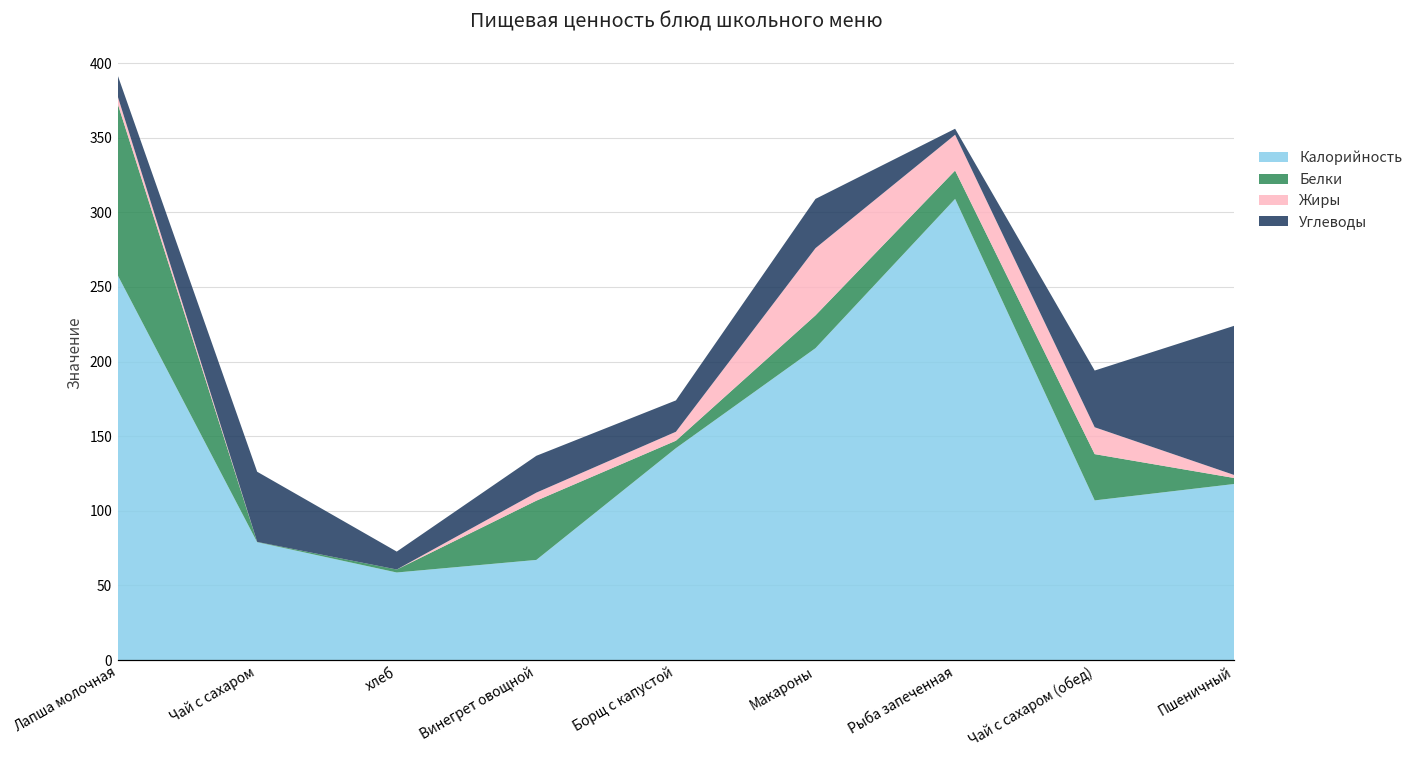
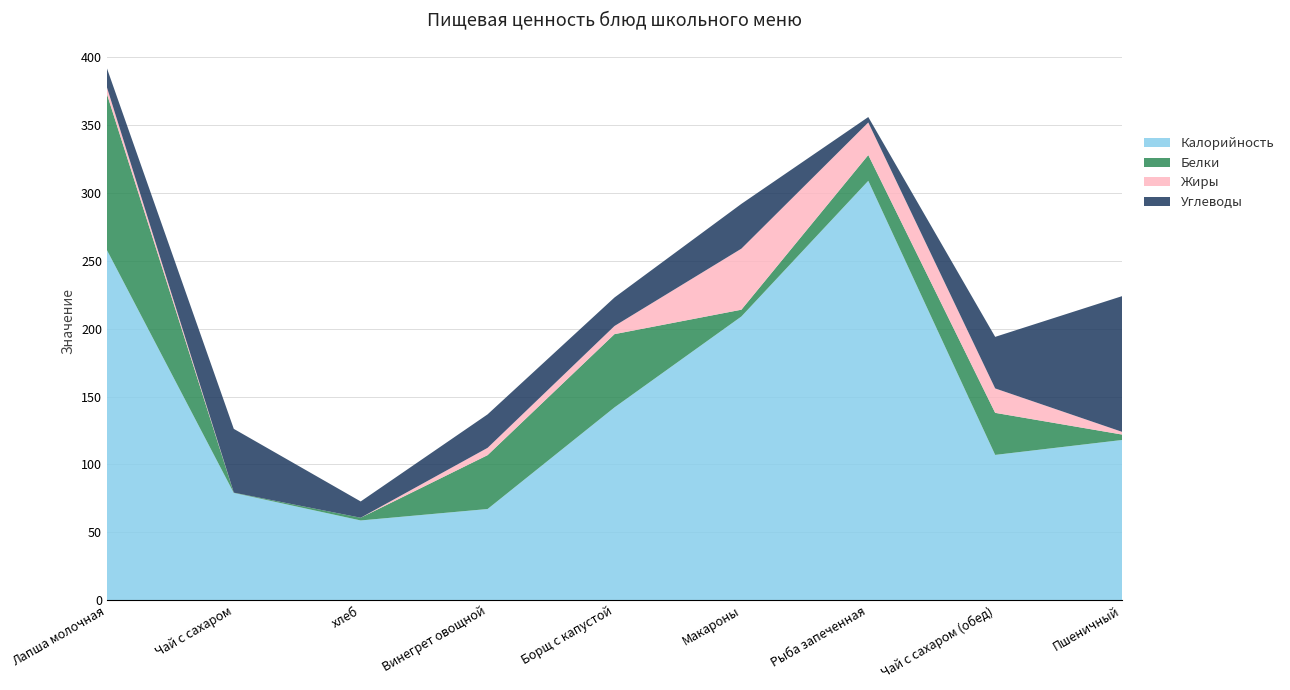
Белки, Борщ с капустой: 5 -> 54
Белки, Макароны: 22 -> 5
